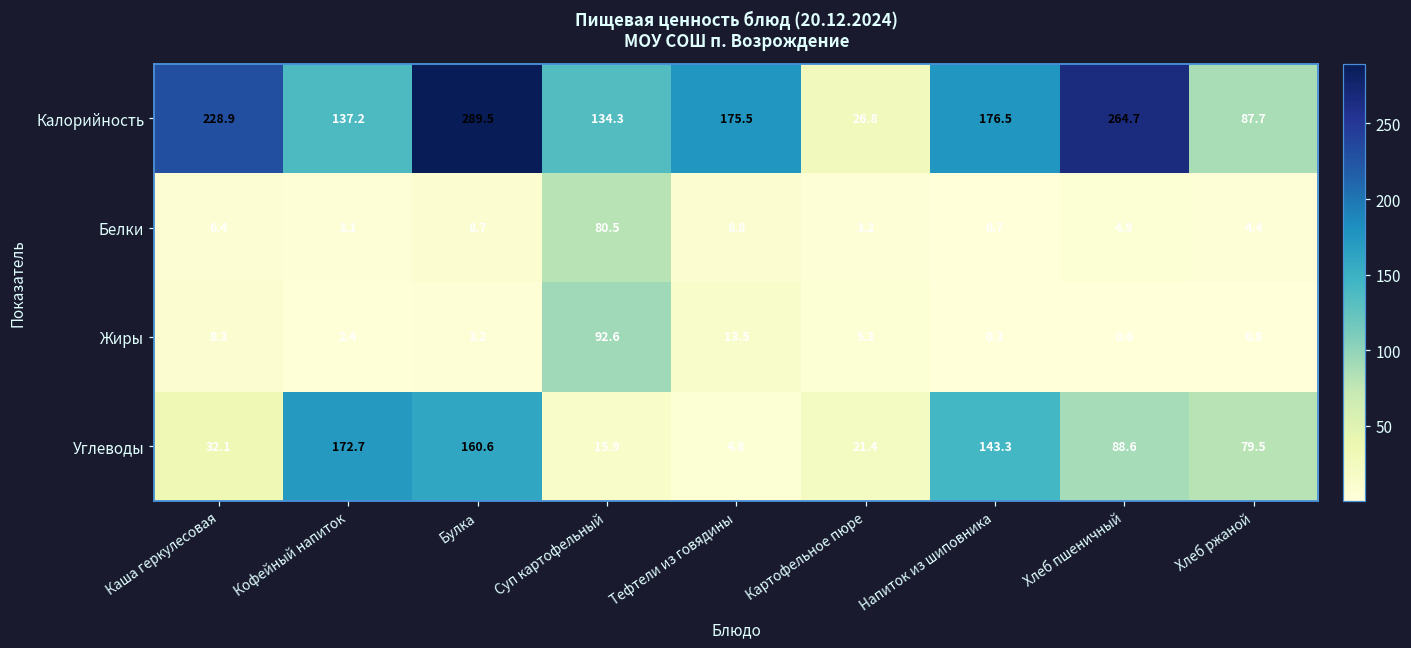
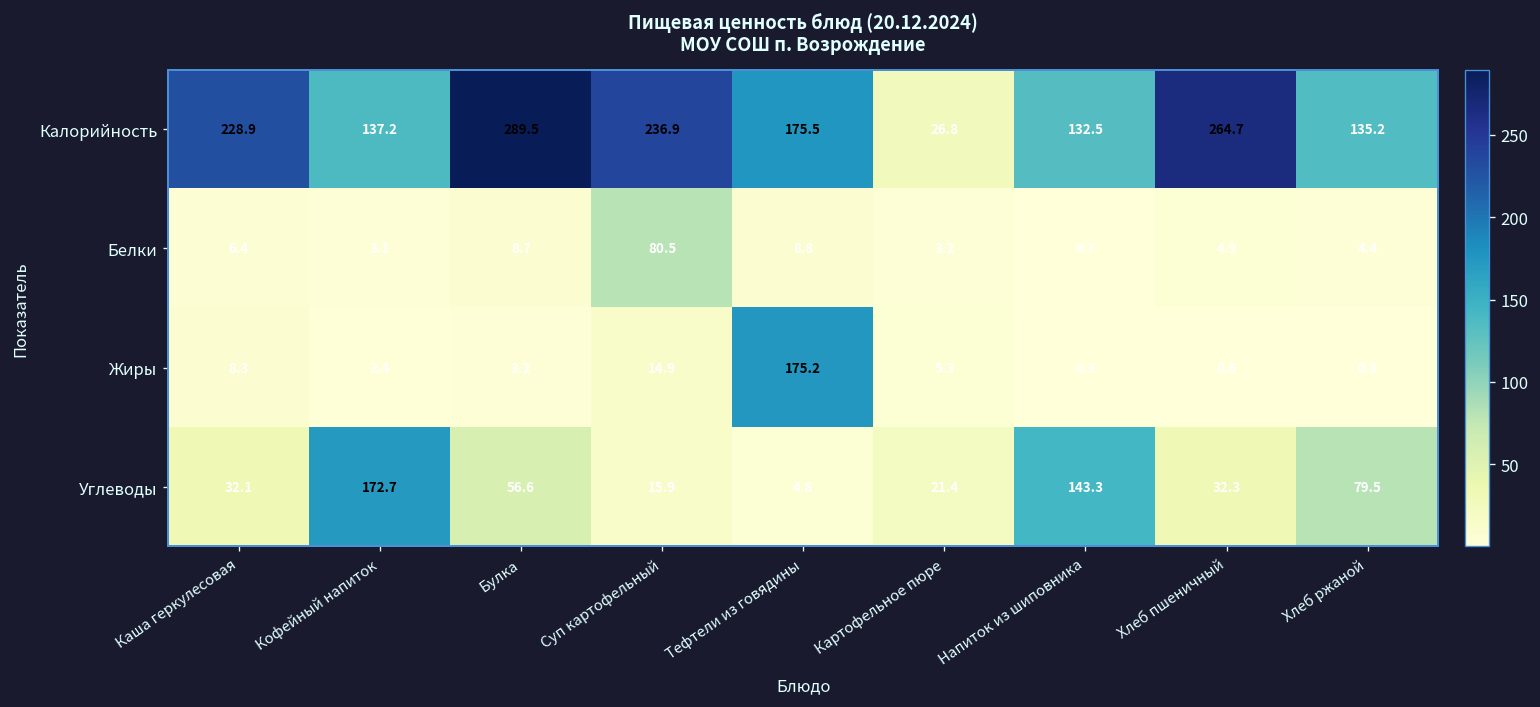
Калорийность, Суп картофельный: 134.3 -> 236.9
Калорийность, Напиток из шиповника: 176.5 -> 132.5
Калорийность, Хлеб ржаной: 87.7 -> 135.2
Жиры, Суп картофельный: 92.6 -> 14.9
Жиры, Тефтели из говядины: 13.5 -> 175.2
Углеводы, Булка: 160.6 -> 56.6
Углеводы, Хлеб пшеничный: 88.6 -> 32.3
